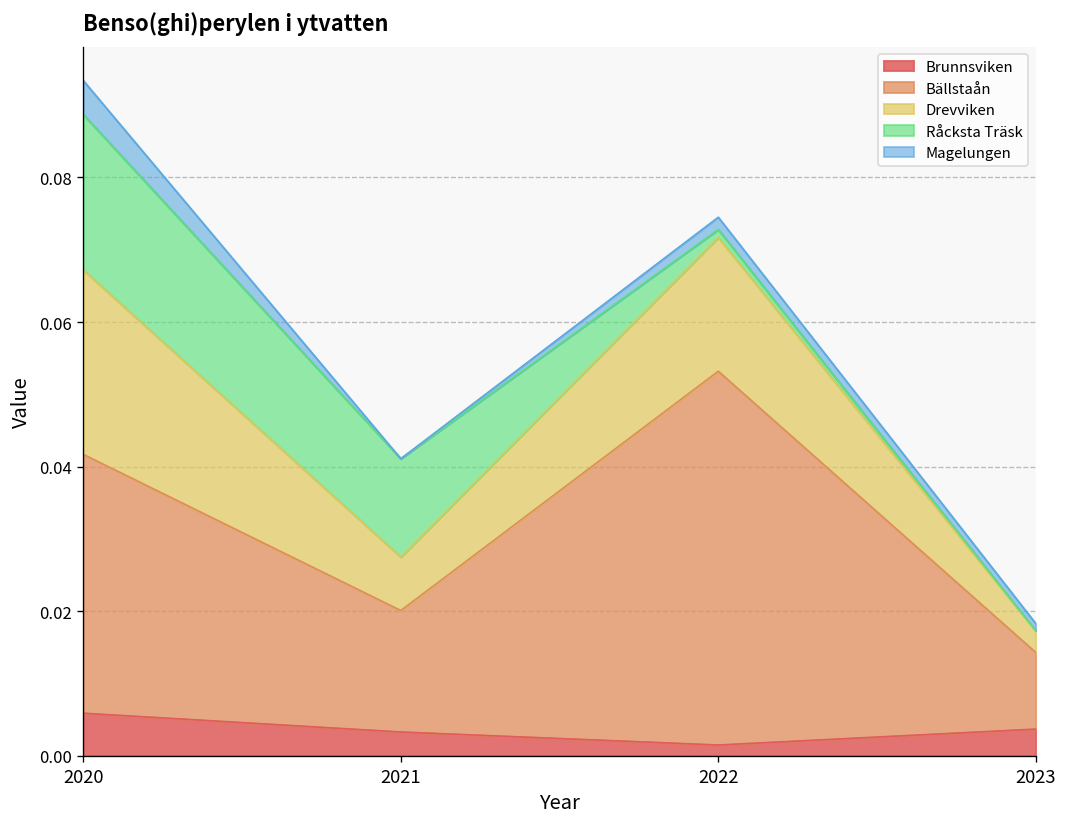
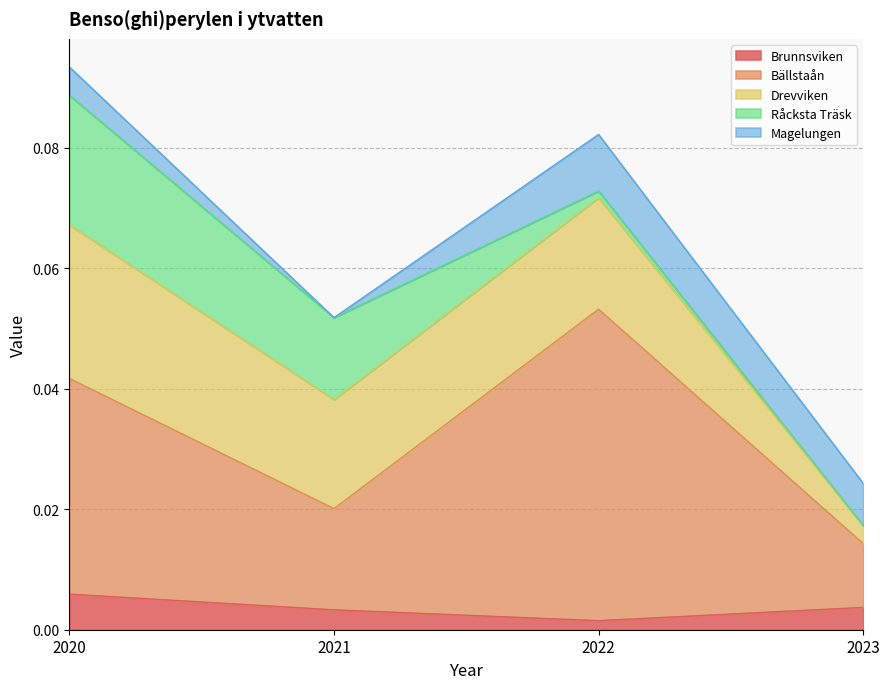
Drevviken, 2021: 0.007 -> 0.018
Magelungen, 2022: 0.002 -> 0.009
Magelungen, 2023: 0.001 -> 0.007
